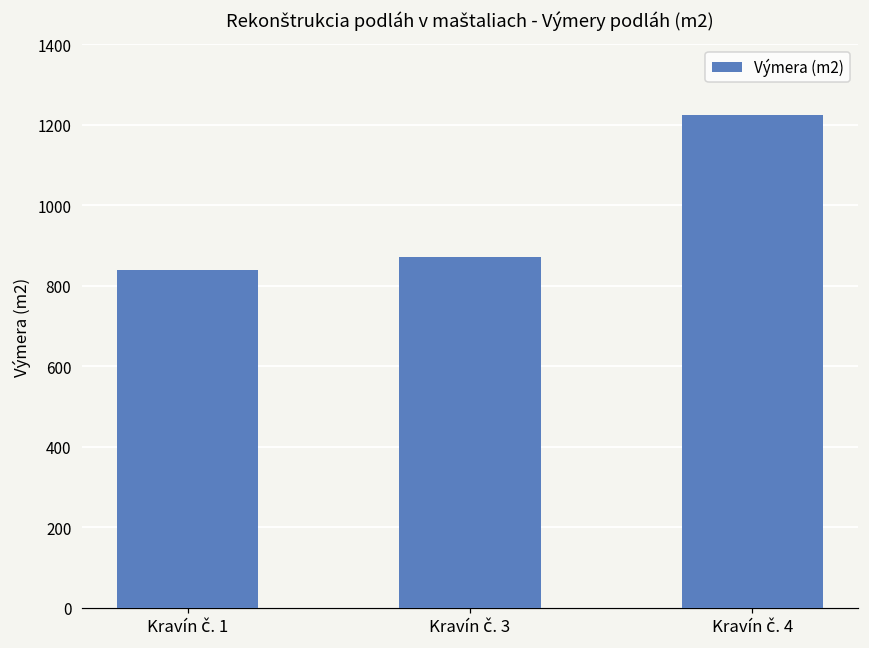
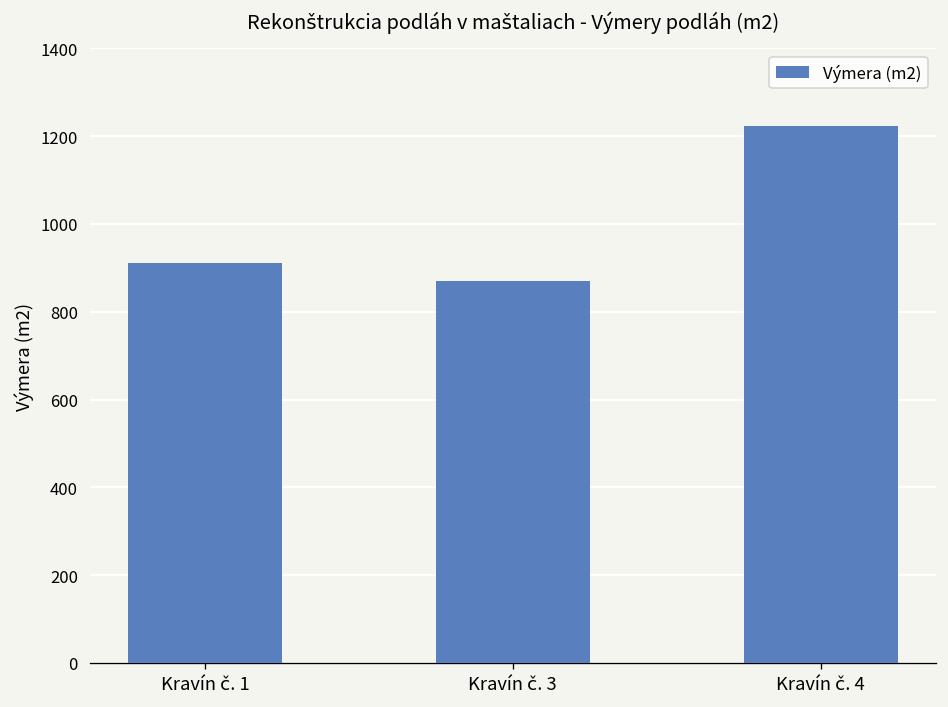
Kravín č. 1: 840 -> 910
